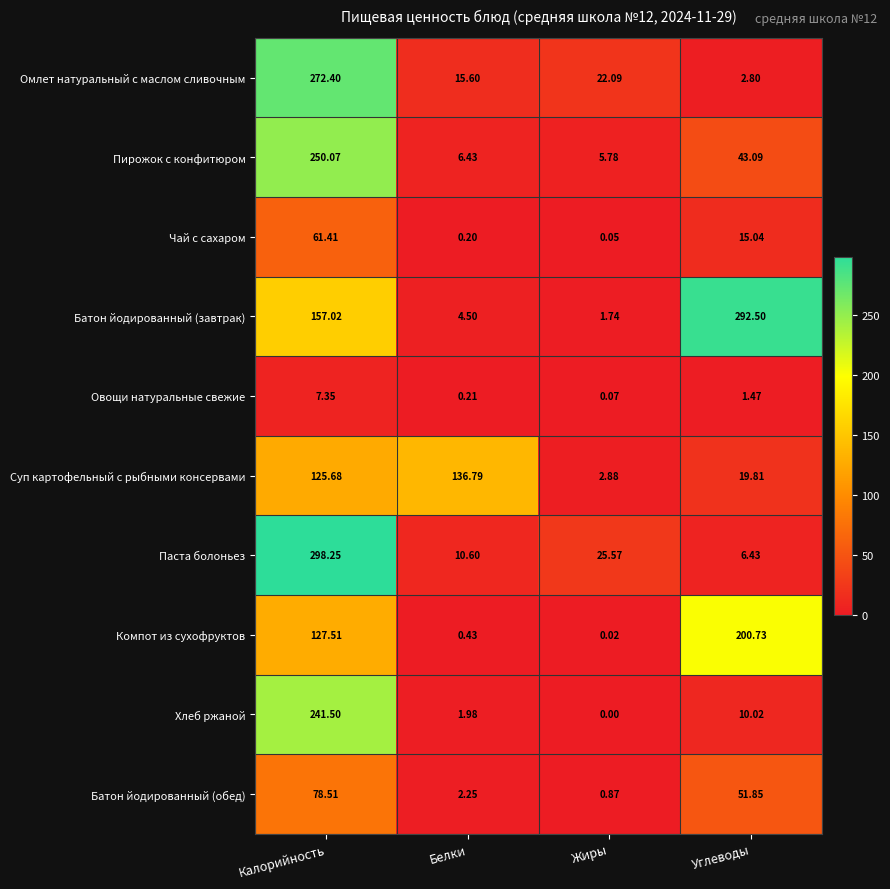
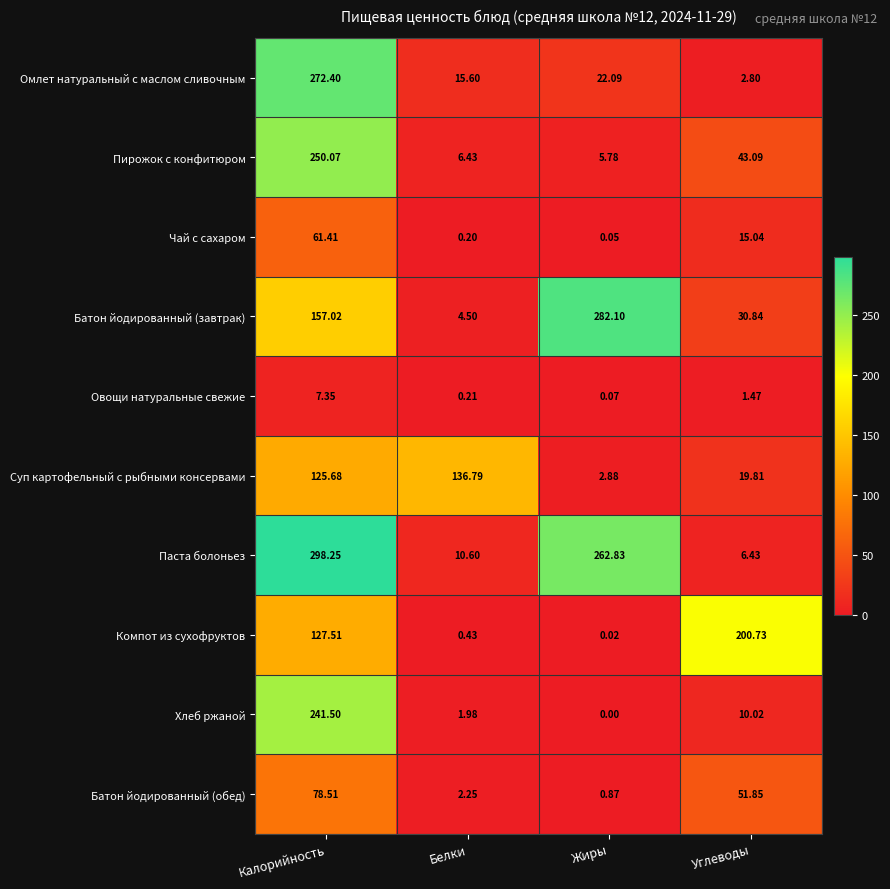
Батон йодированный (завтрак), Жиры: 1.74 -> 282.10
Батон йодированный (завтрак), Углеводы: 292.50 -> 30.84
Паста болоньез, Жиры: 25.57 -> 262.83
